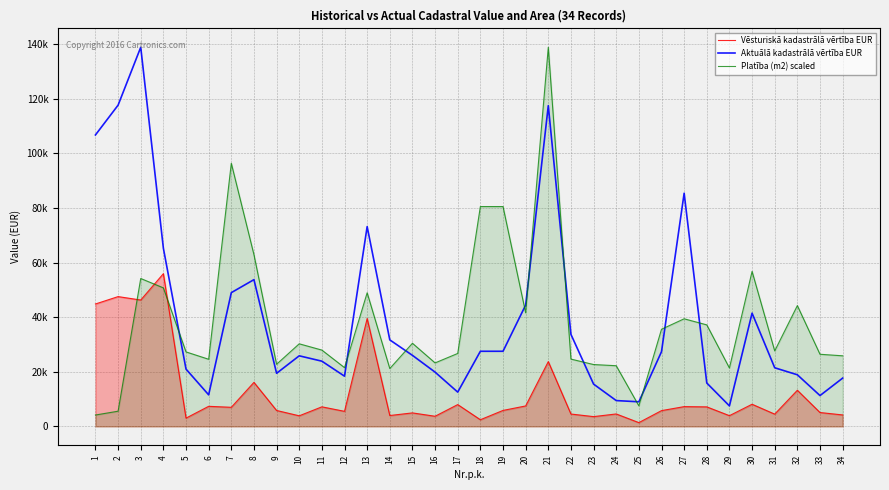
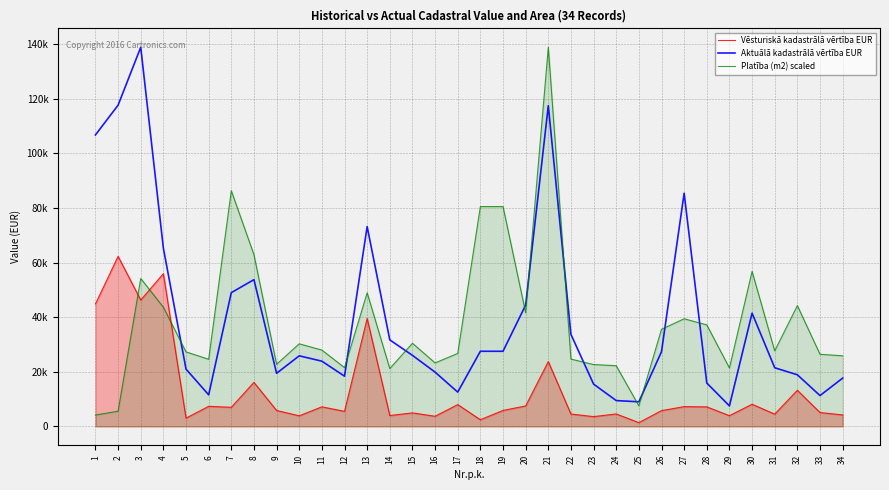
Vēsturiskā kadastrālā vērtība EUR, 2: 48000 -> 62000
Platība (m2) scaled, 4: 51000 -> 44000
Platība (m2) scaled, 7: 96000 -> 86000
